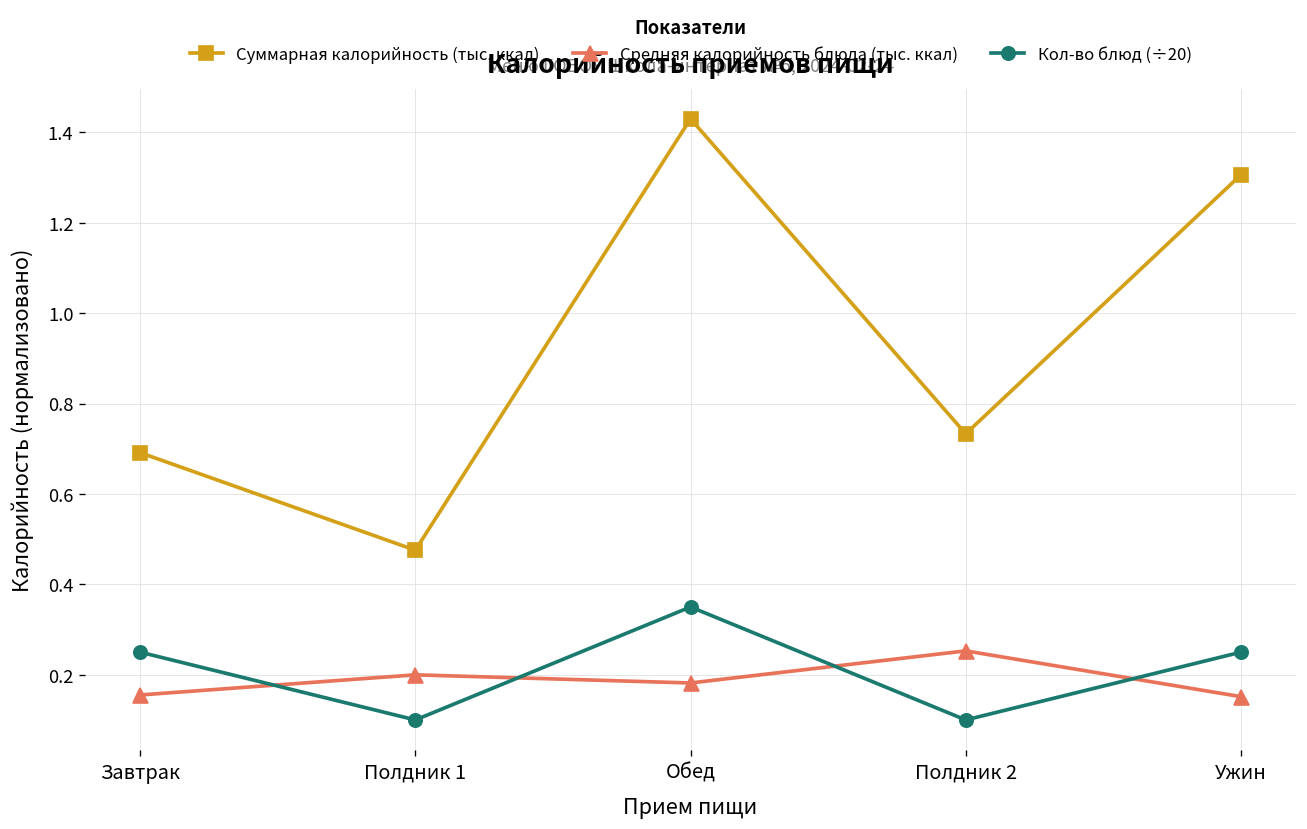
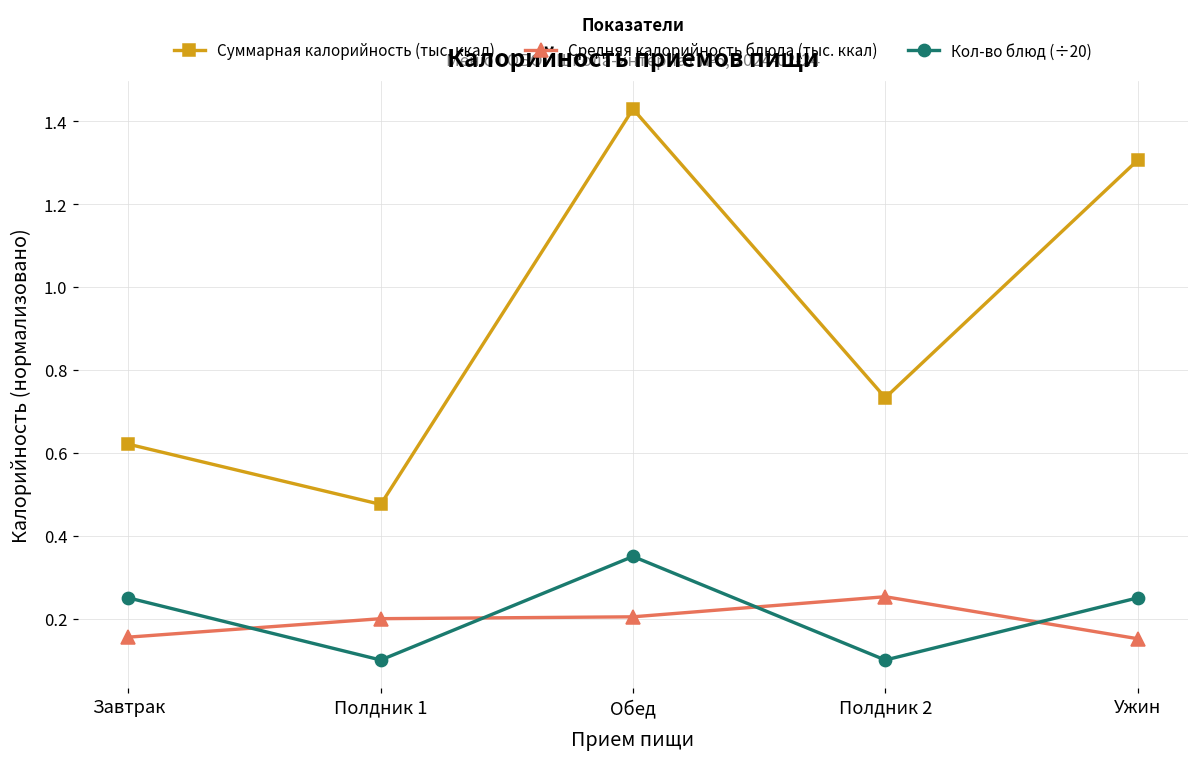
Суммарная калорийность (тыс. ккал), Завтрак: 0.69 -> 0.62
Средняя калорийность блюда (тыс. ккал), Обед: 0.18 -> 0.20
